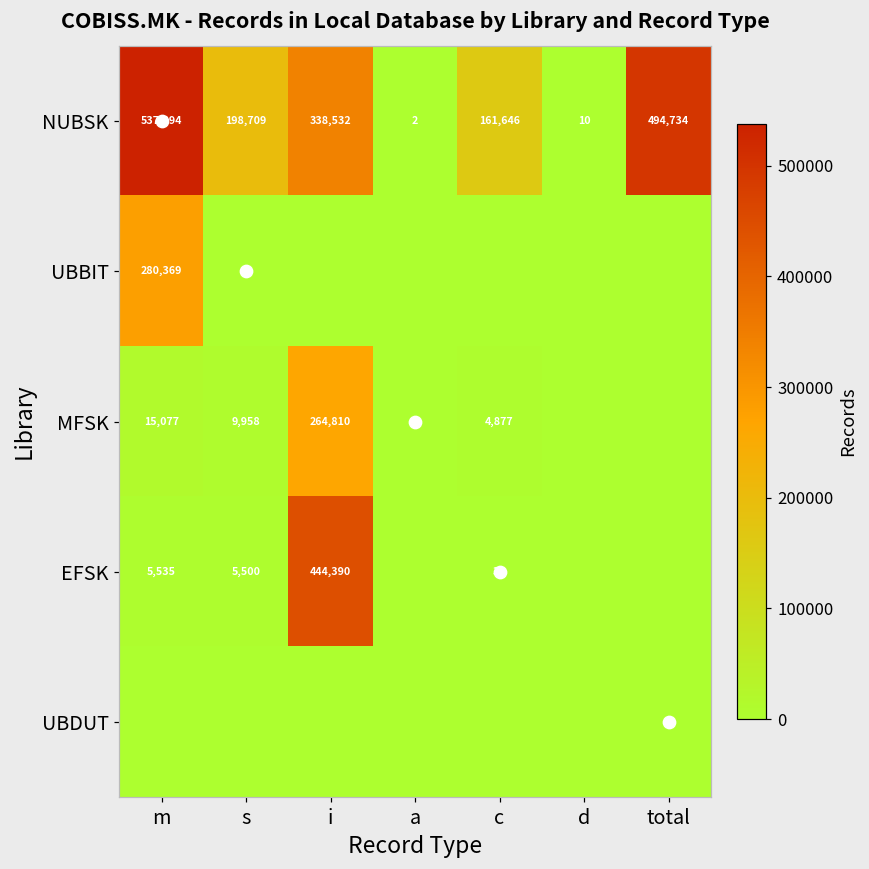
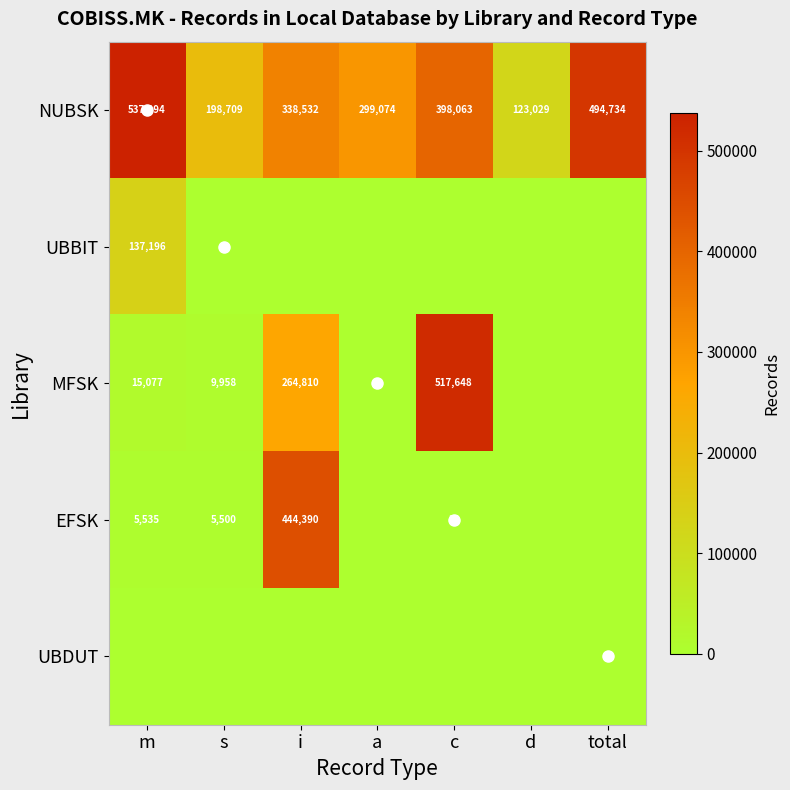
NUBSK, a: 2 -> 299,074
NUBSK, c: 161,646 -> 398,063
NUBSK, d: 10 -> 123,029
UBBIT, m: 280,369 -> 137,196
MFSK, c: 4,877 -> 517,648
